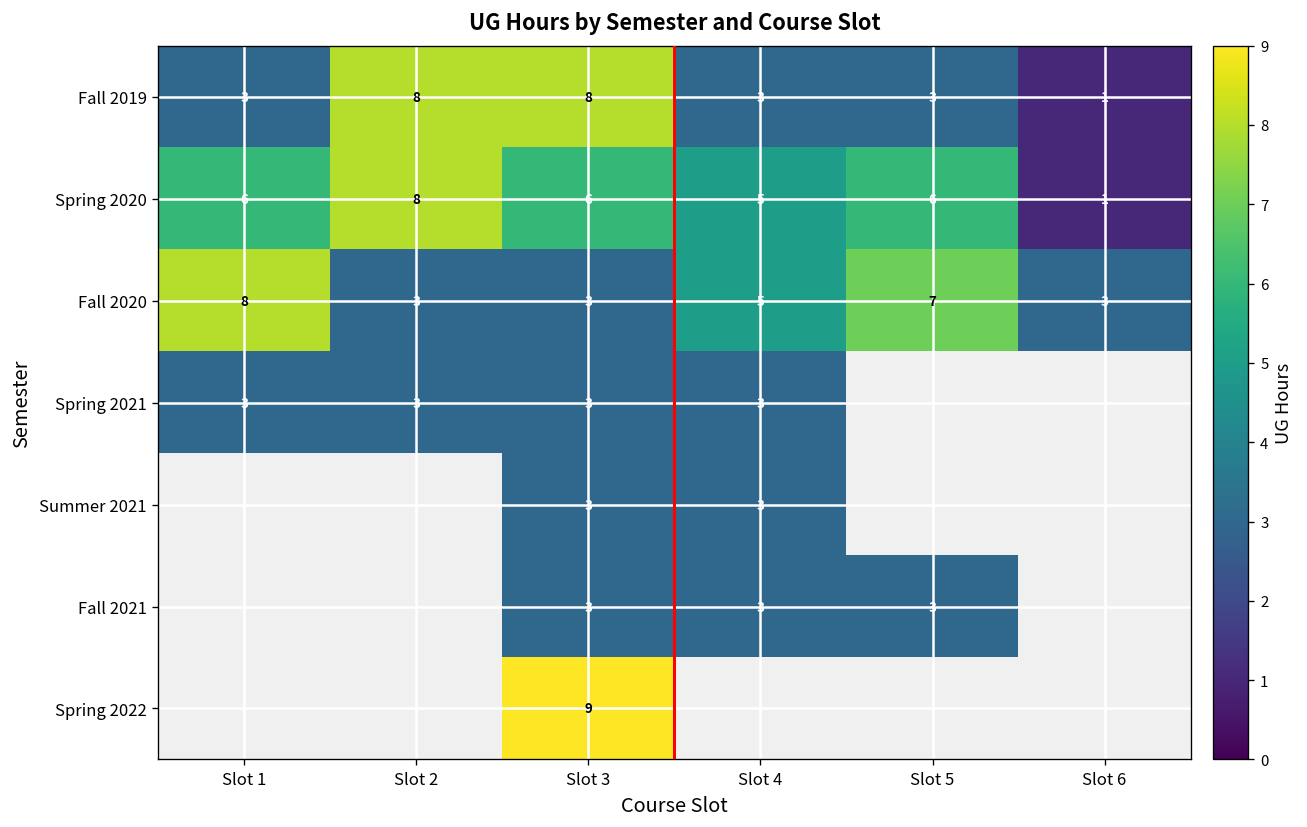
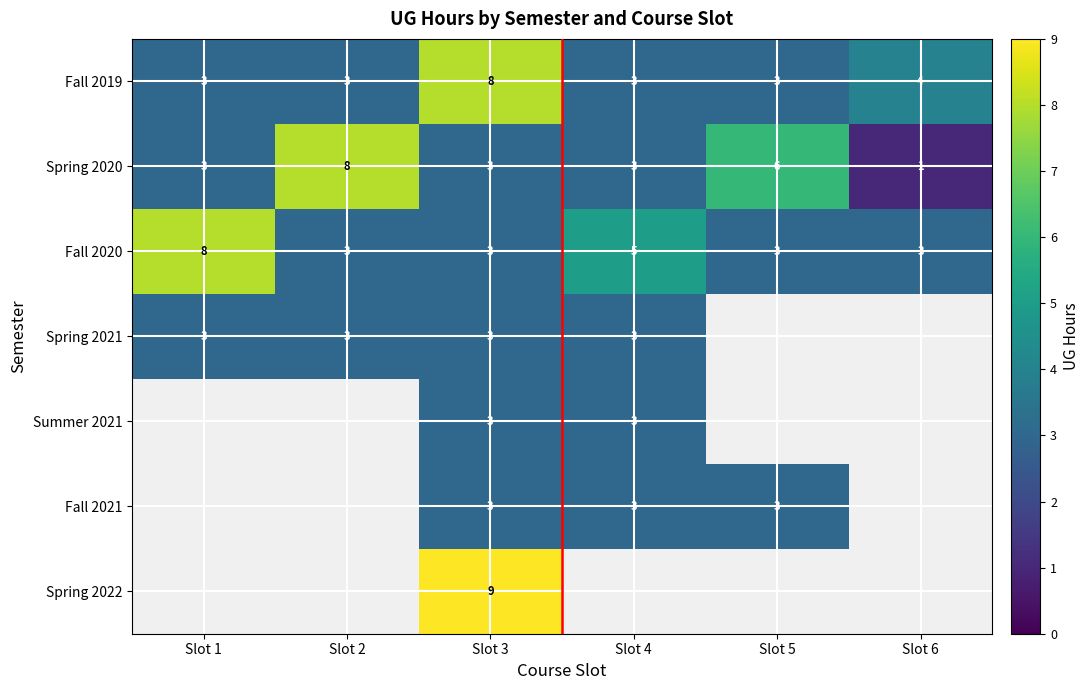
Fall 2019, Slot 2: 8 -> 3
Fall 2019, Slot 6: 1 -> 4
Spring 2020, Slot 1: 6 -> 3
Spring 2020, Slot 3: 6 -> 3
Spring 2020, Slot 4: 5 -> 3
Fall 2020, Slot 5: 7 -> 3
